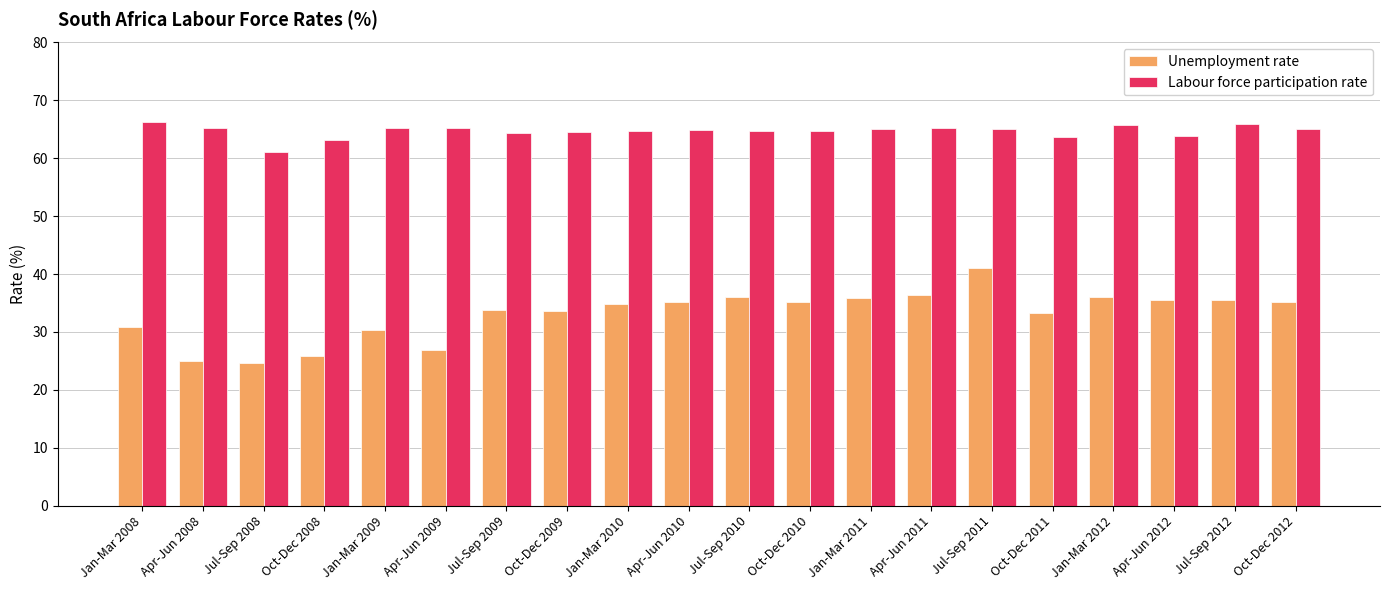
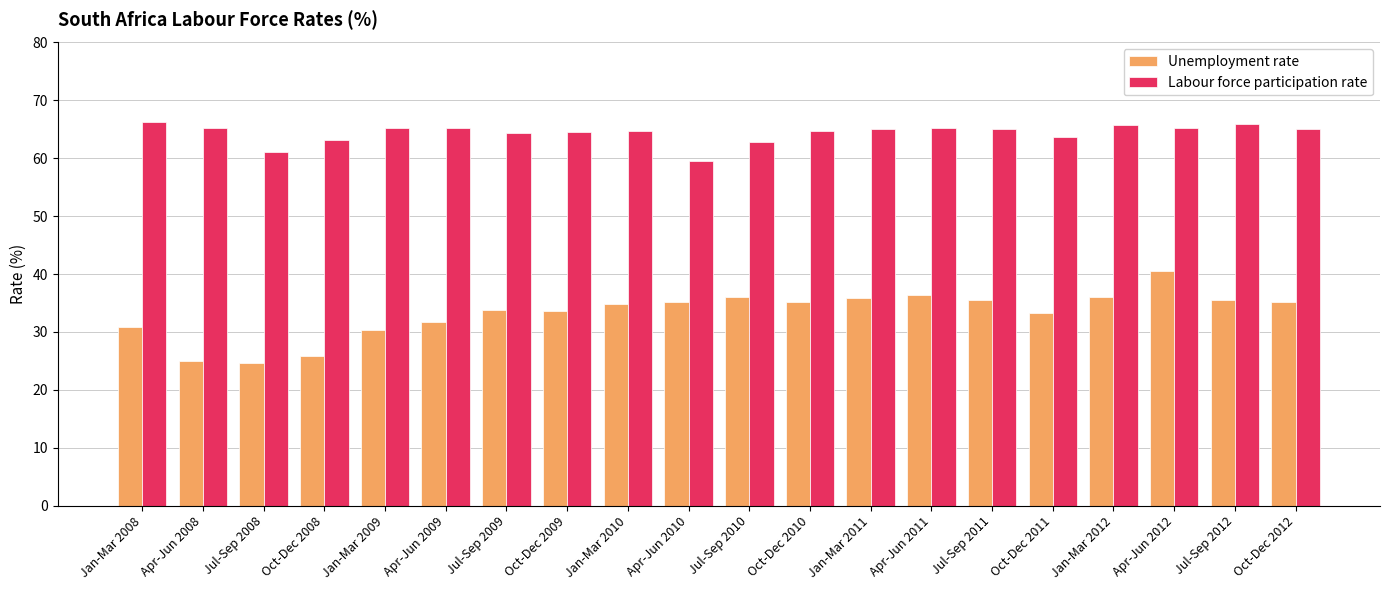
Unemployment rate, Apr-Jun 2009: 27 -> 32
Labour force participation rate, Apr-Jun 2010: 65 -> 60
Labour force participation rate, Jul-Sep 2010: 65 -> 63
Unemployment rate, Jul-Sep 2011: 41 -> 36
Unemployment rate, Apr-Jun 2012: 36 -> 41
Labour force participation rate, Apr-Jun 2012: 64 -> 65
